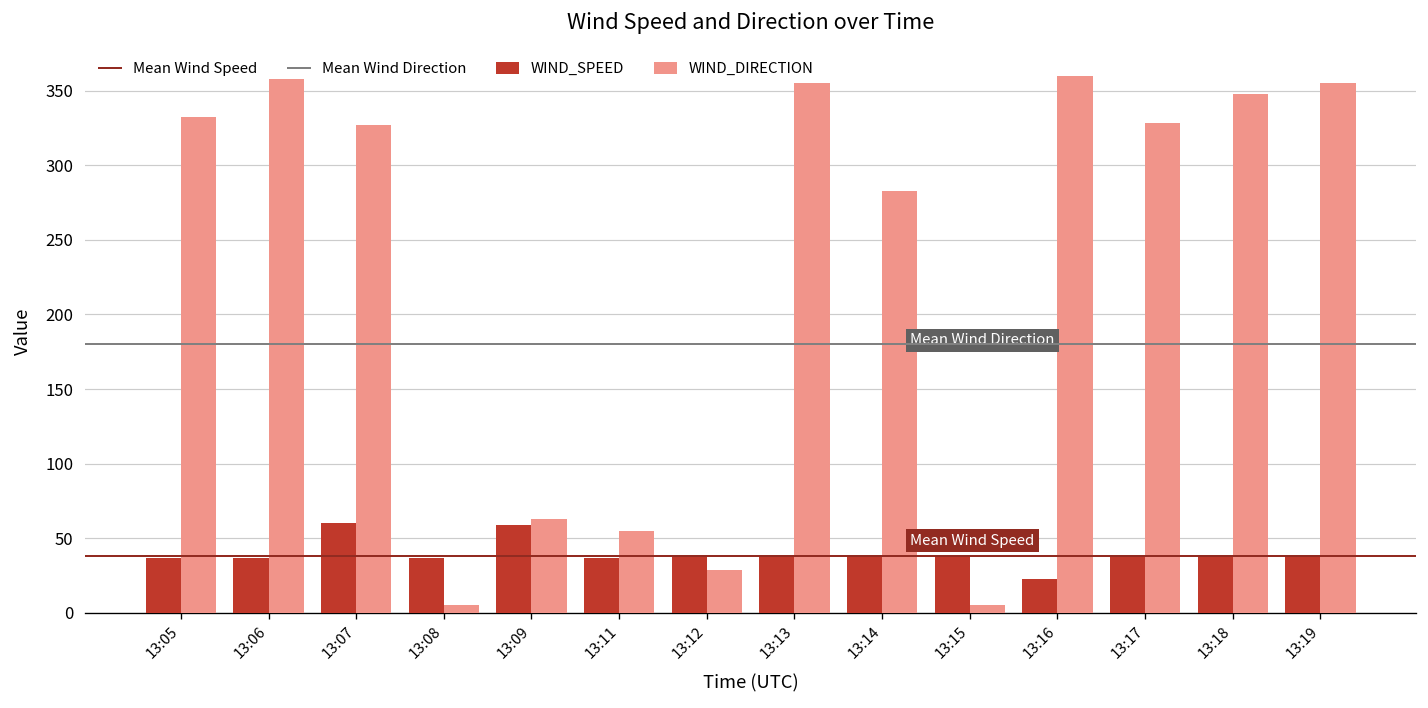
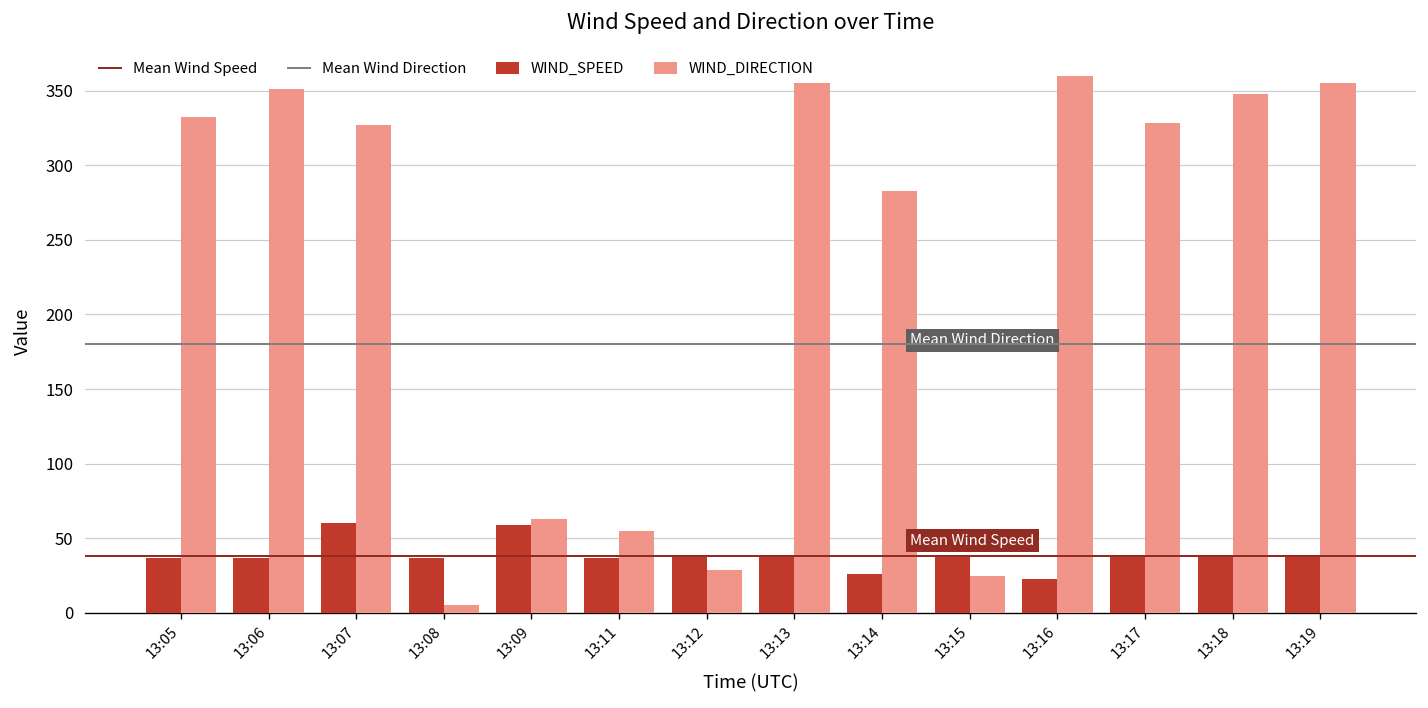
WIND_DIRECTION, 13:06: 358 -> 351
WIND_SPEED, 13:14: 38 -> 26
WIND_DIRECTION, 13:15: 5 -> 25
